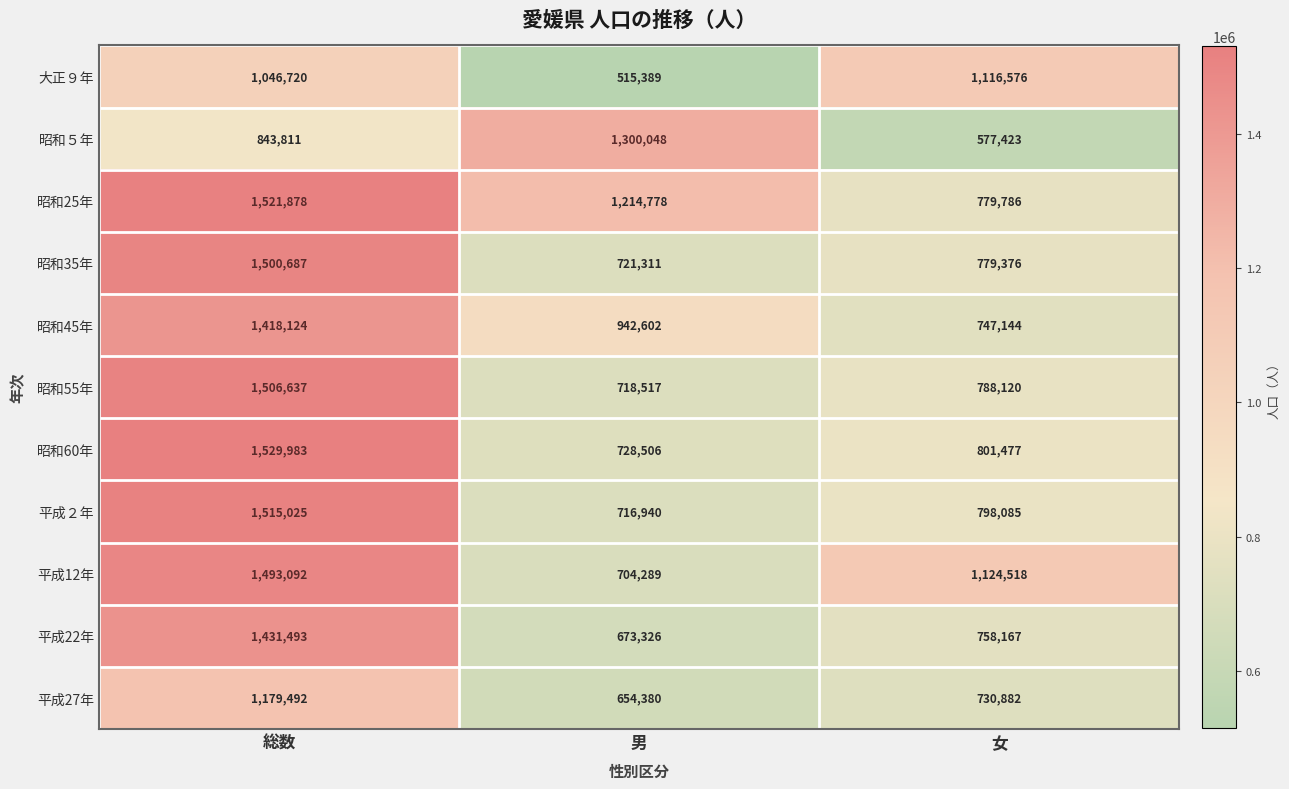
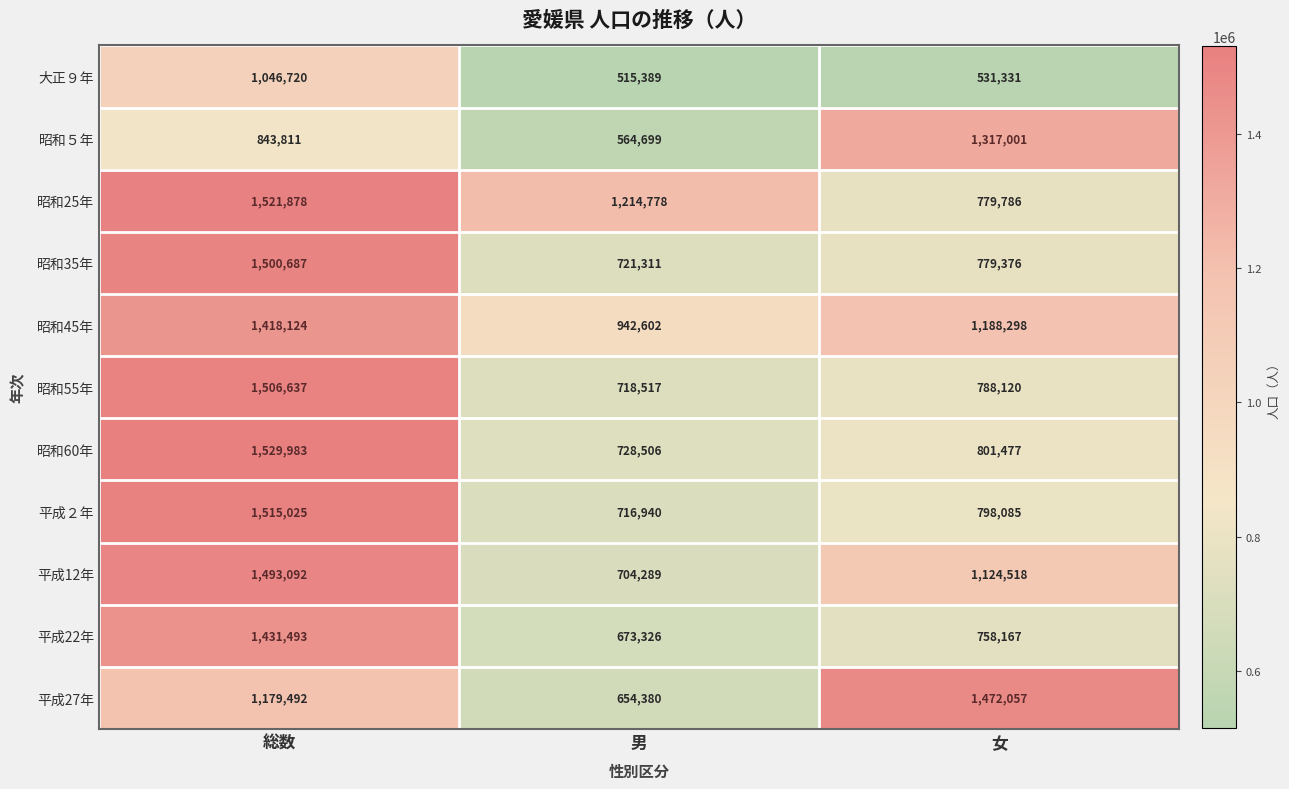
大正９年, 女: 1,116,576 -> 531,331
昭和５年, 男: 1,300,048 -> 564,699
昭和５年, 女: 577,423 -> 1,317,001
昭和45年, 女: 747,144 -> 1,188,298
平成27年, 女: 730,882 -> 1,472,057
